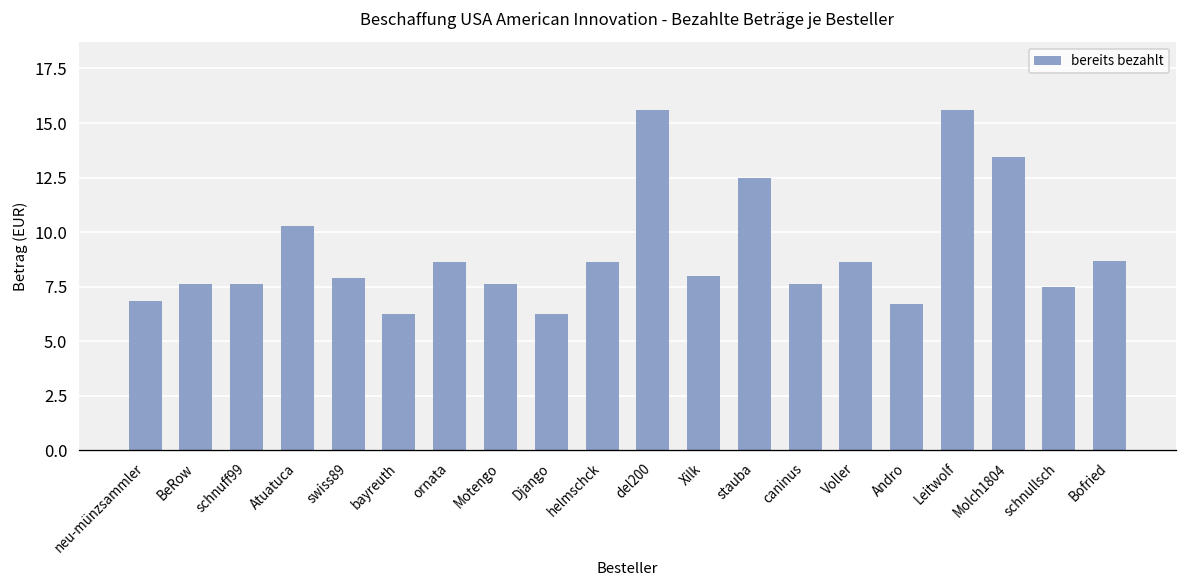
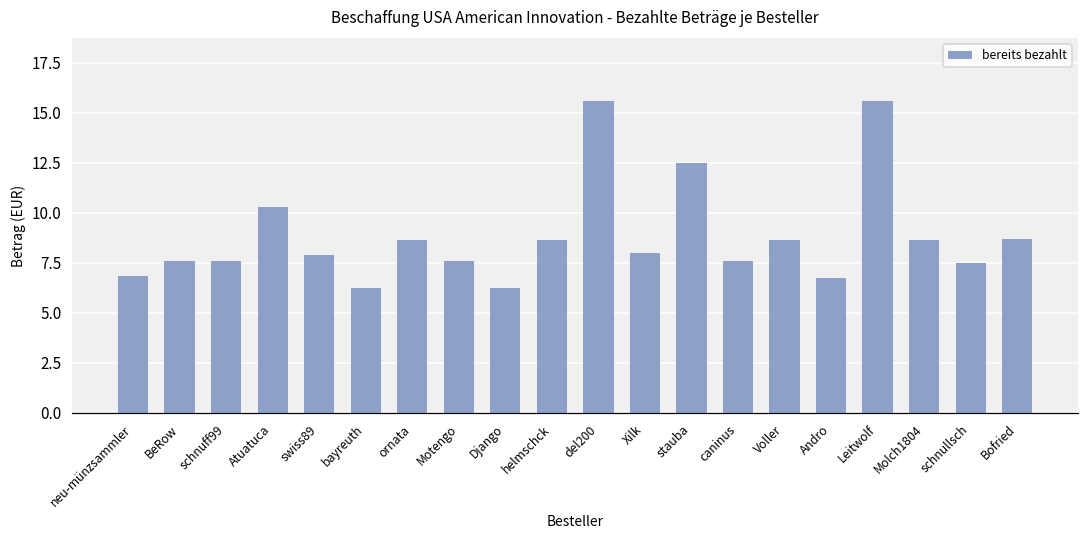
Molch1804: 13.4 -> 8.6
